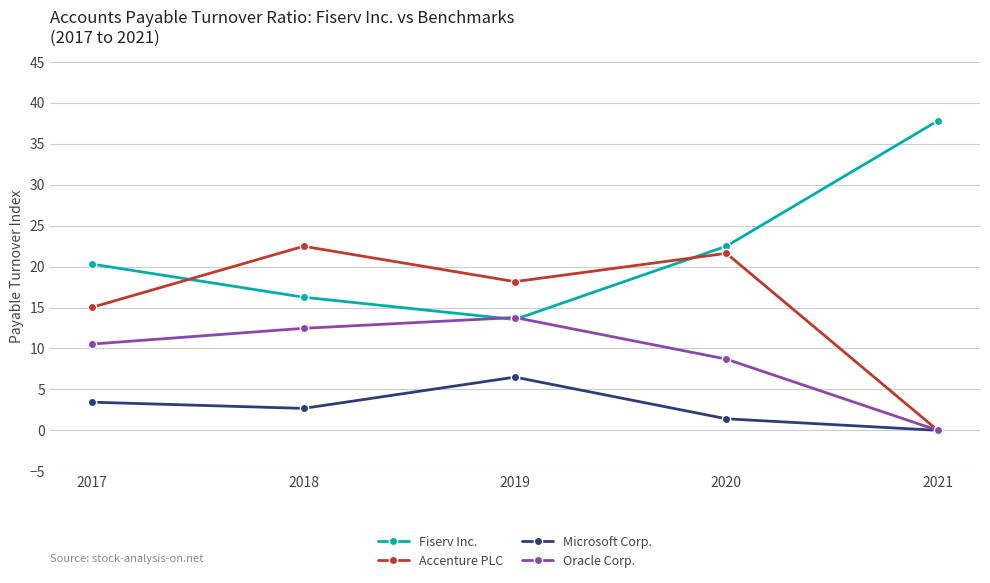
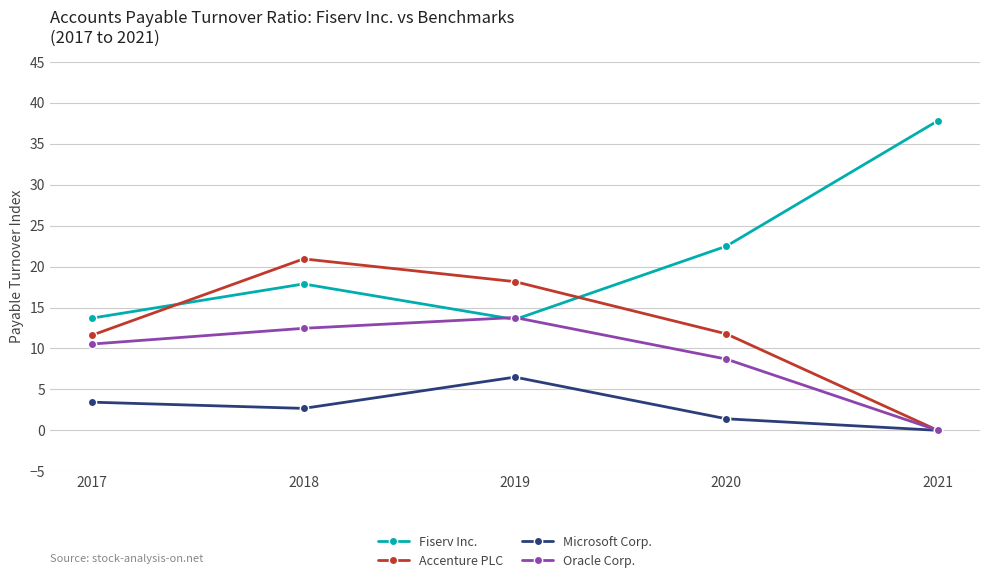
Fiserv Inc., 2017: 20 -> 14
Accenture PLC, 2017: 15 -> 12
Fiserv Inc., 2018: 16 -> 18
Accenture PLC, 2018: 22 -> 21
Accenture PLC, 2020: 22 -> 12
